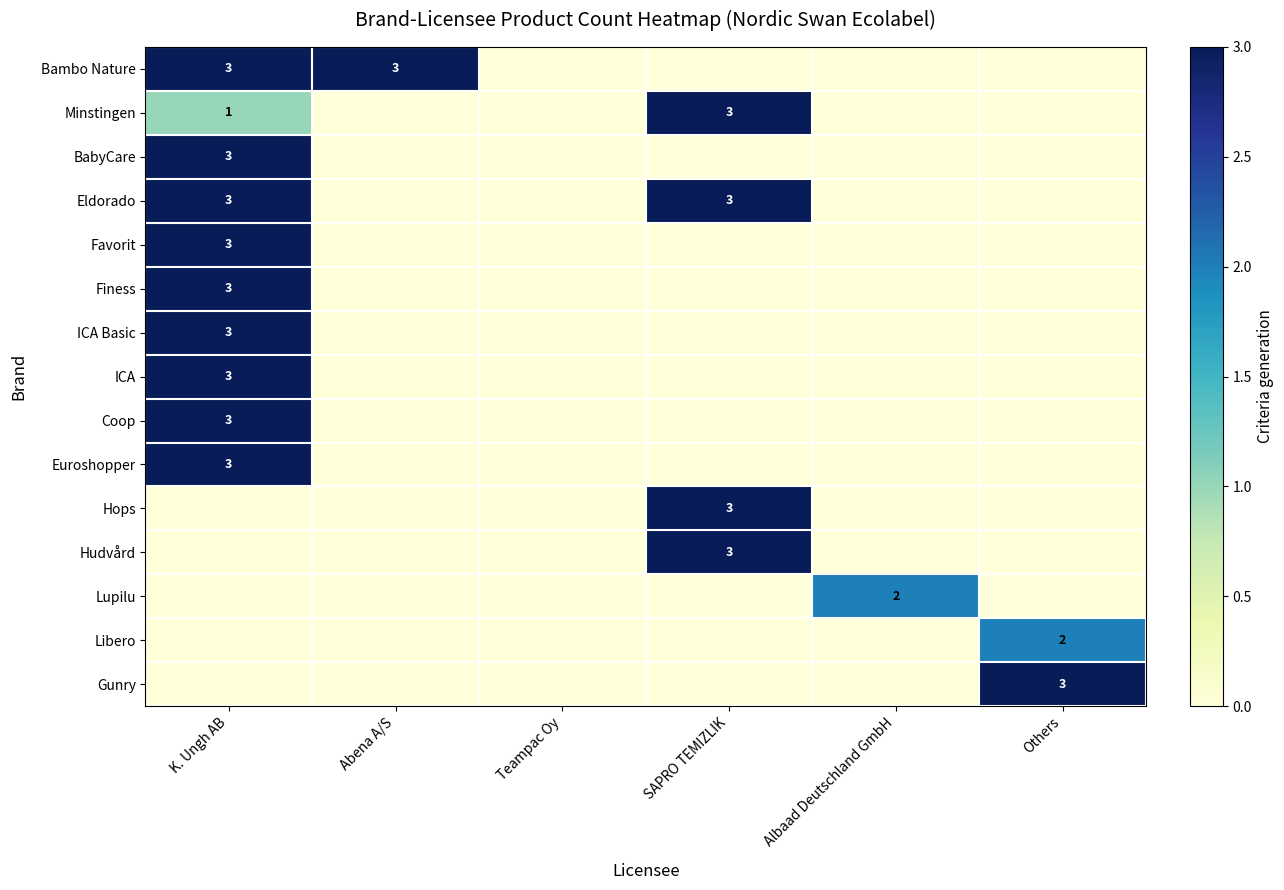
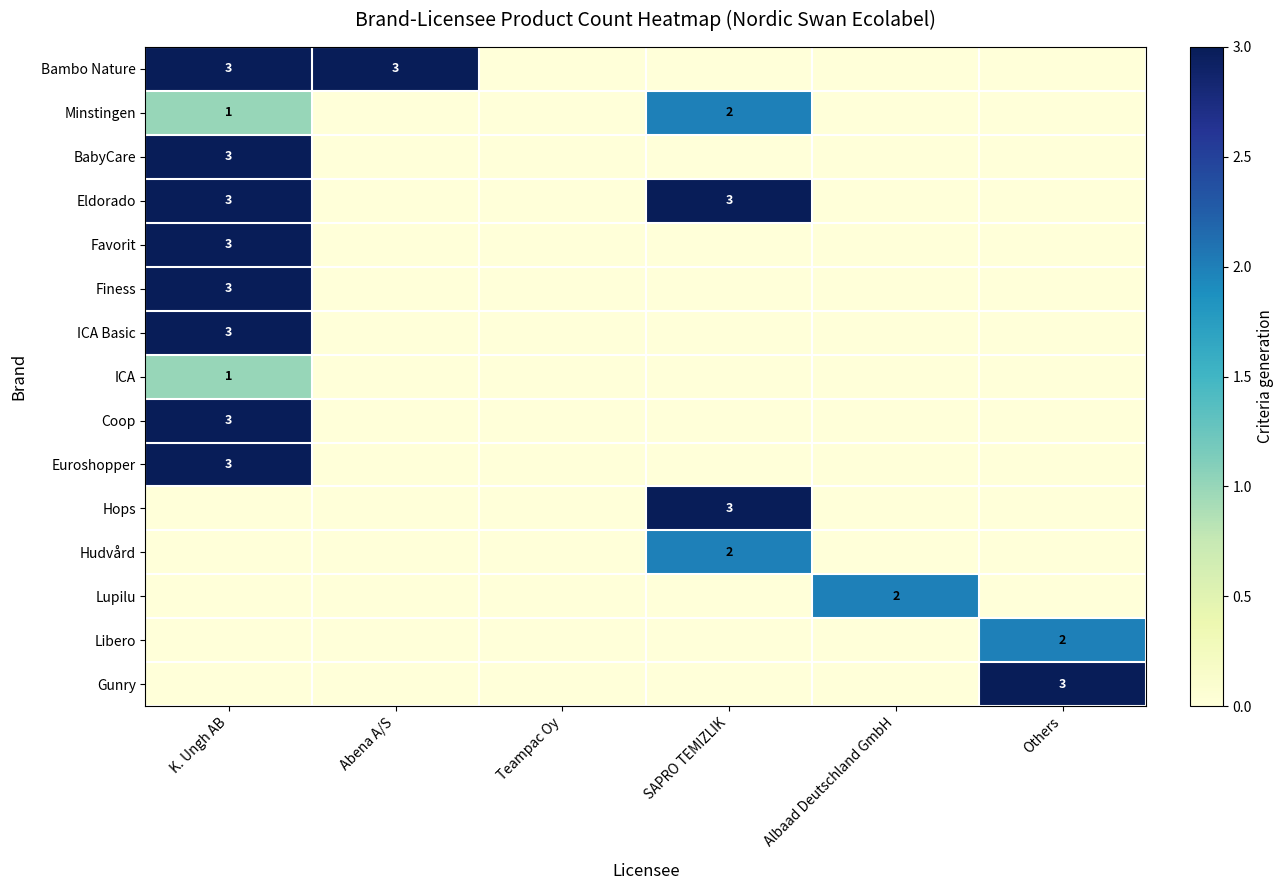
Minstingen, SAPRO TEMIZLIK: 3 -> 2
ICA, K. Ungh AB: 3 -> 1
Hudvård, SAPRO TEMIZLIK: 3 -> 2
